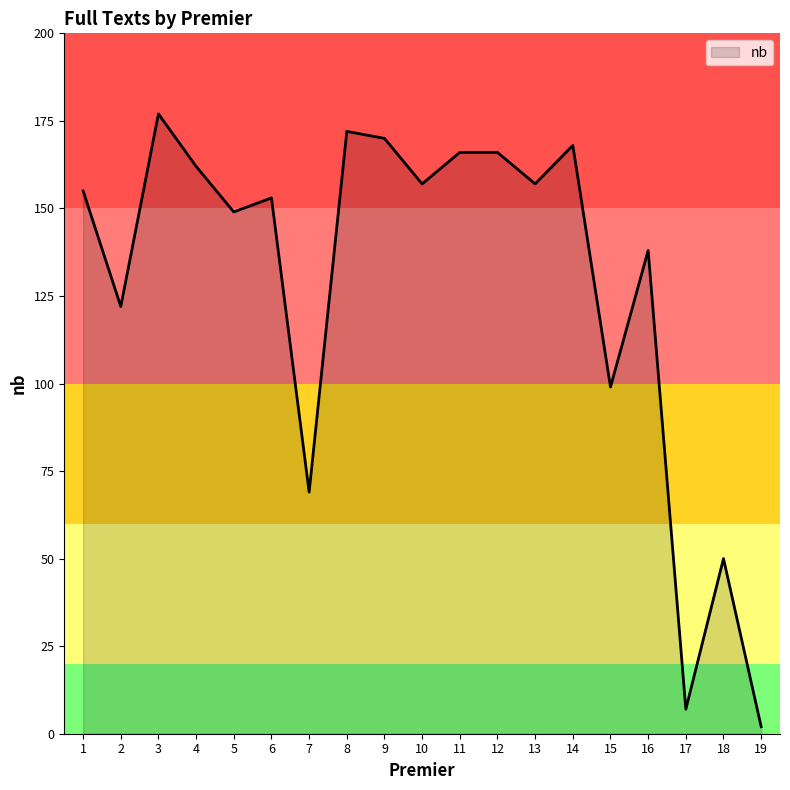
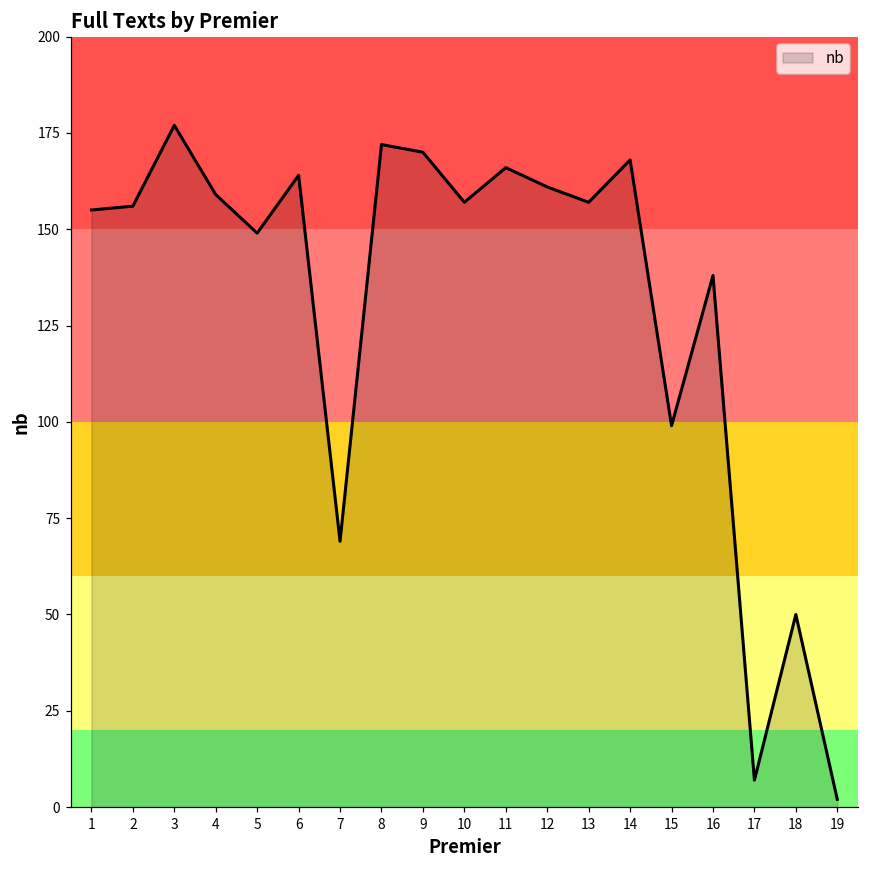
2: 122 -> 156
4: 162 -> 159
6: 153 -> 164
12: 166 -> 161
